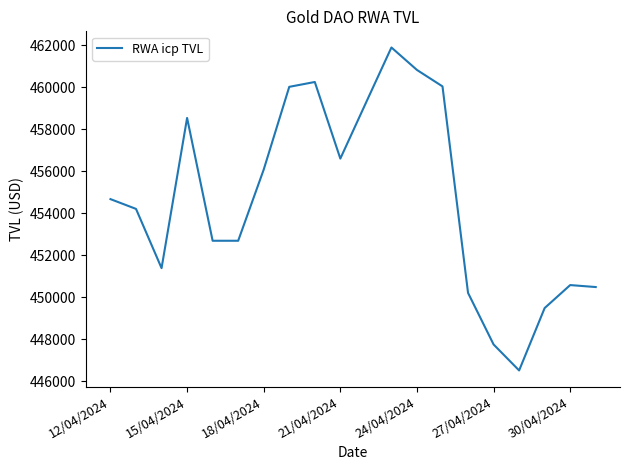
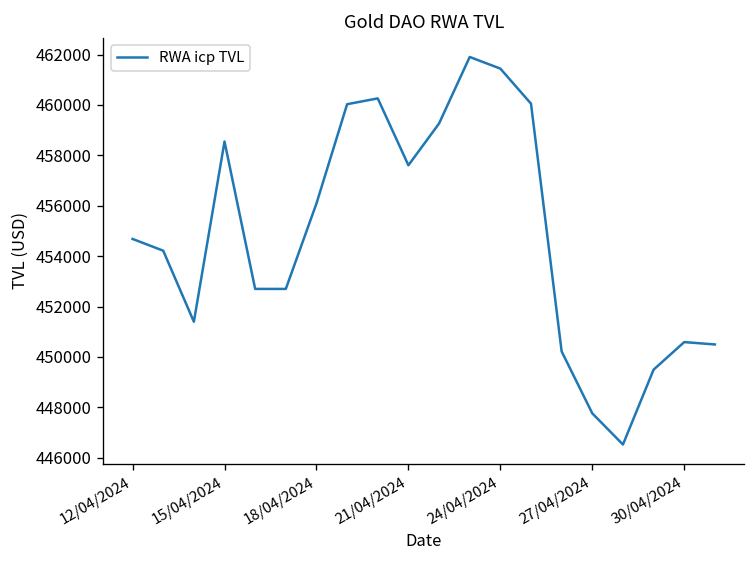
21/04/2024: 456600 -> 457600
24/04/2024: 460800 -> 461400
